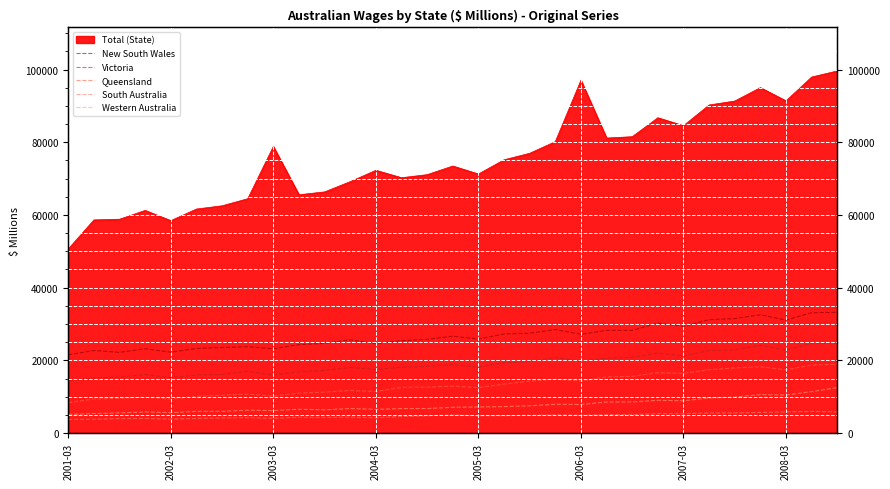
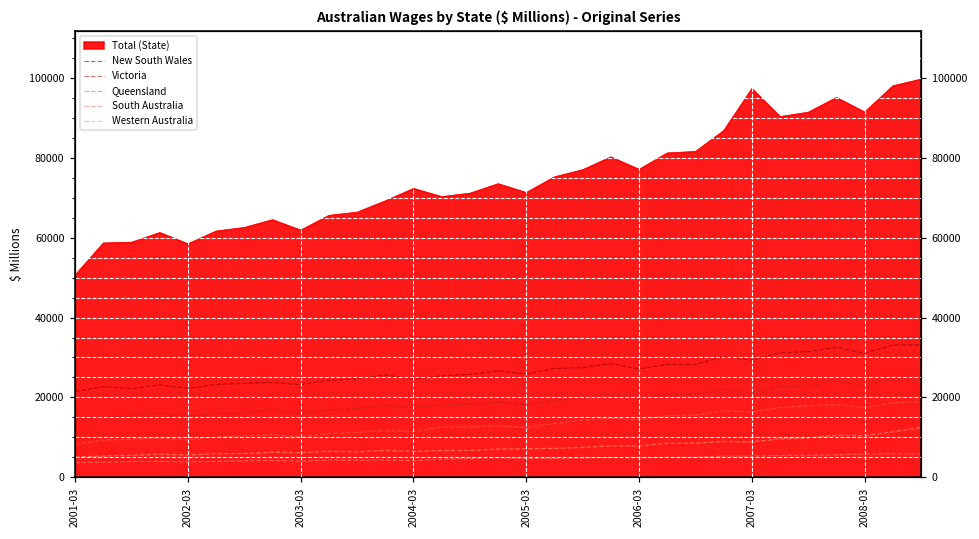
Total (State), 2003-03: 79000 -> 62000
Total (State), 2006-03: 97000 -> 77000
Total (State), 2007-03: 85000 -> 97000
